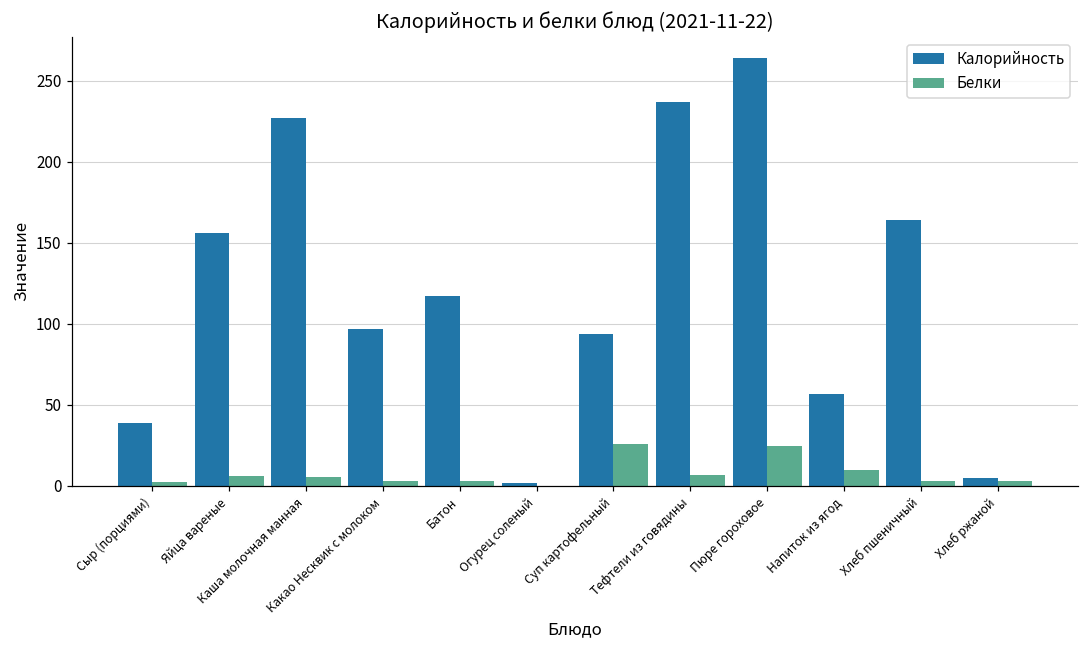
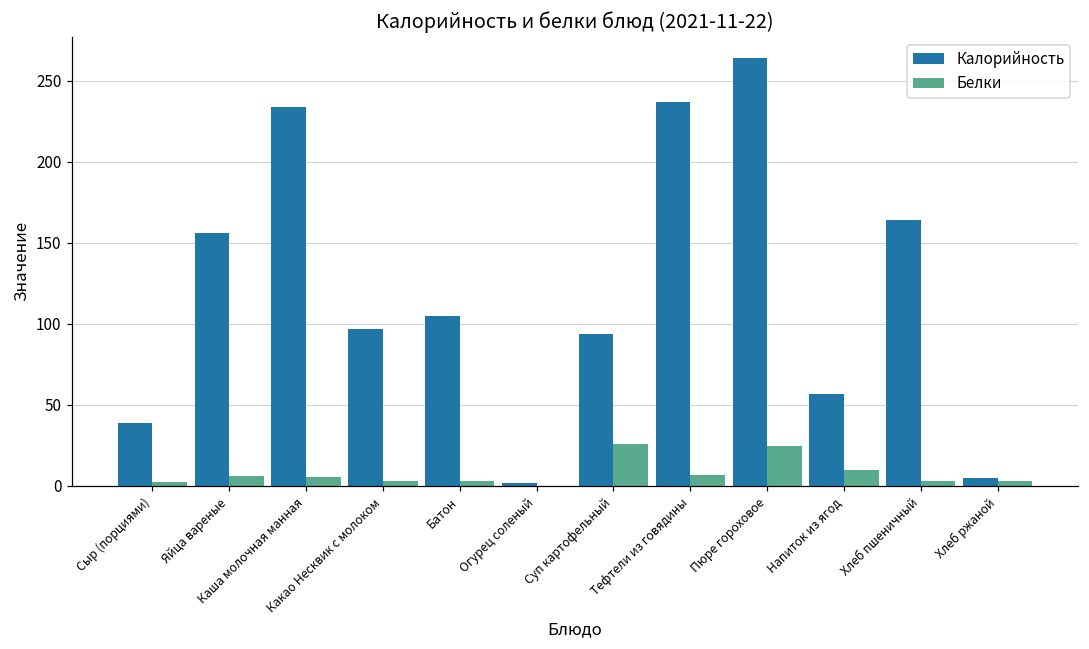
Калорийность, Каша молочная манная: 227 -> 234
Калорийность, Батон: 117 -> 105
